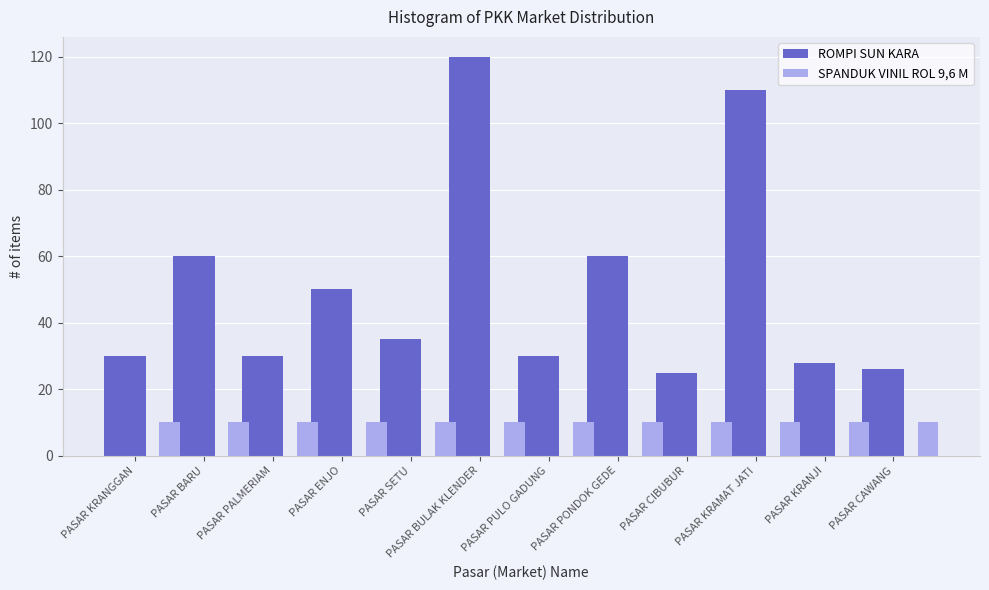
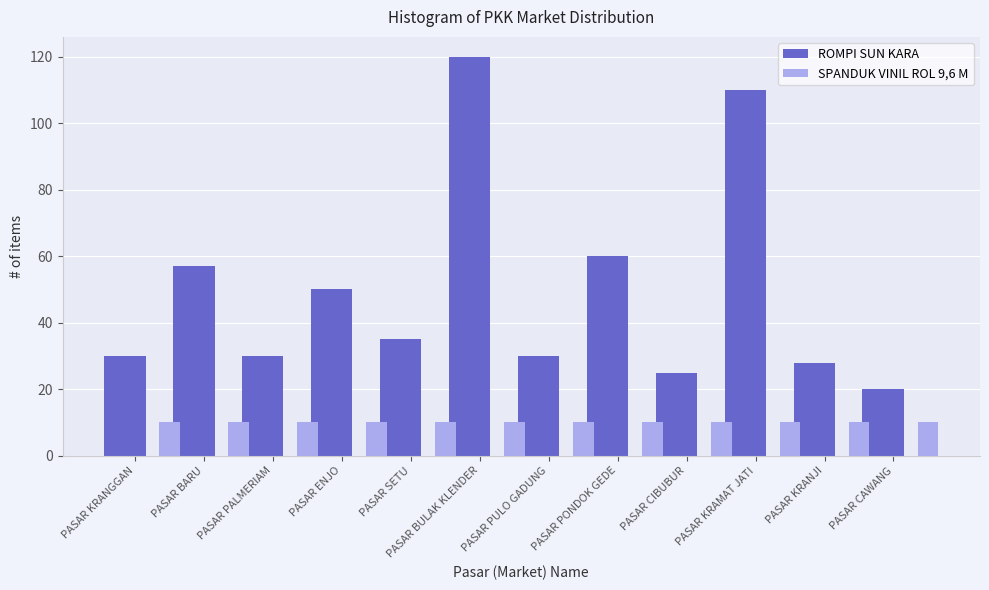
ROMPI SUN KARA, PASAR BARU: 60 -> 57
ROMPI SUN KARA, PASAR CAWANG: 26 -> 20
